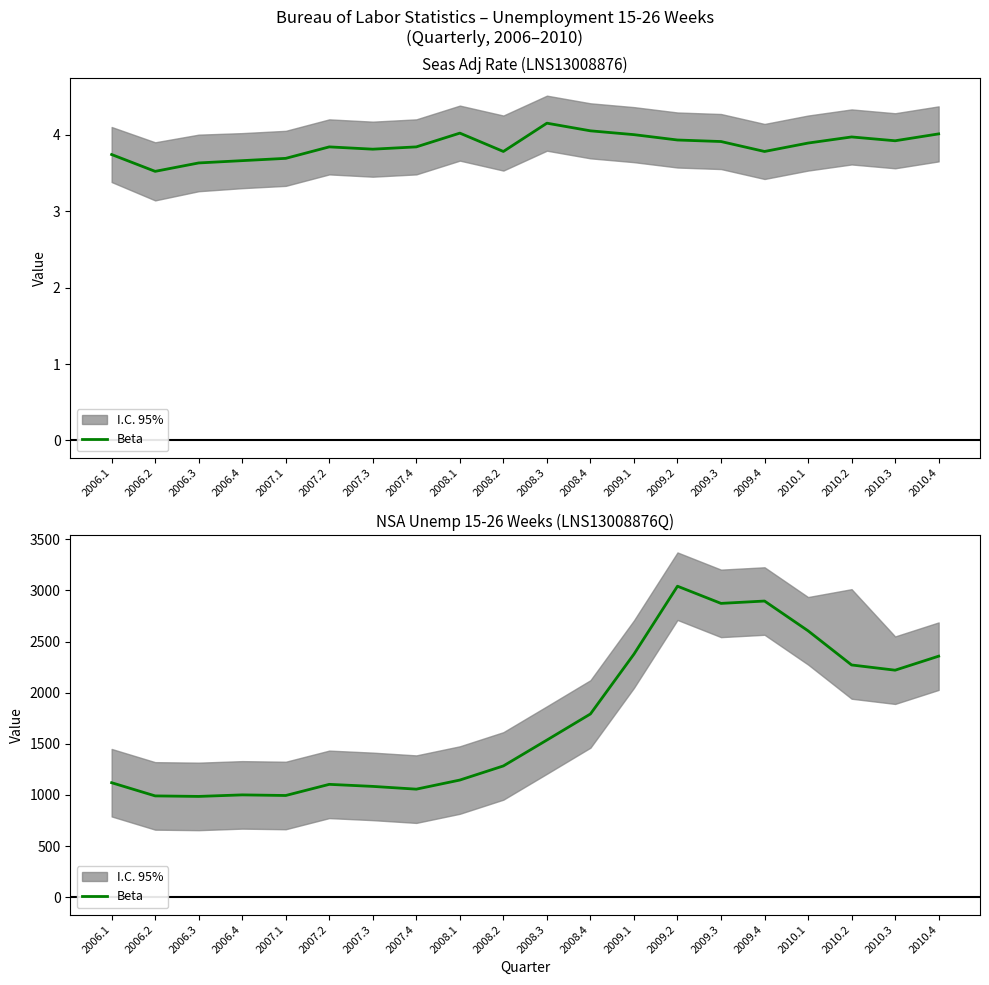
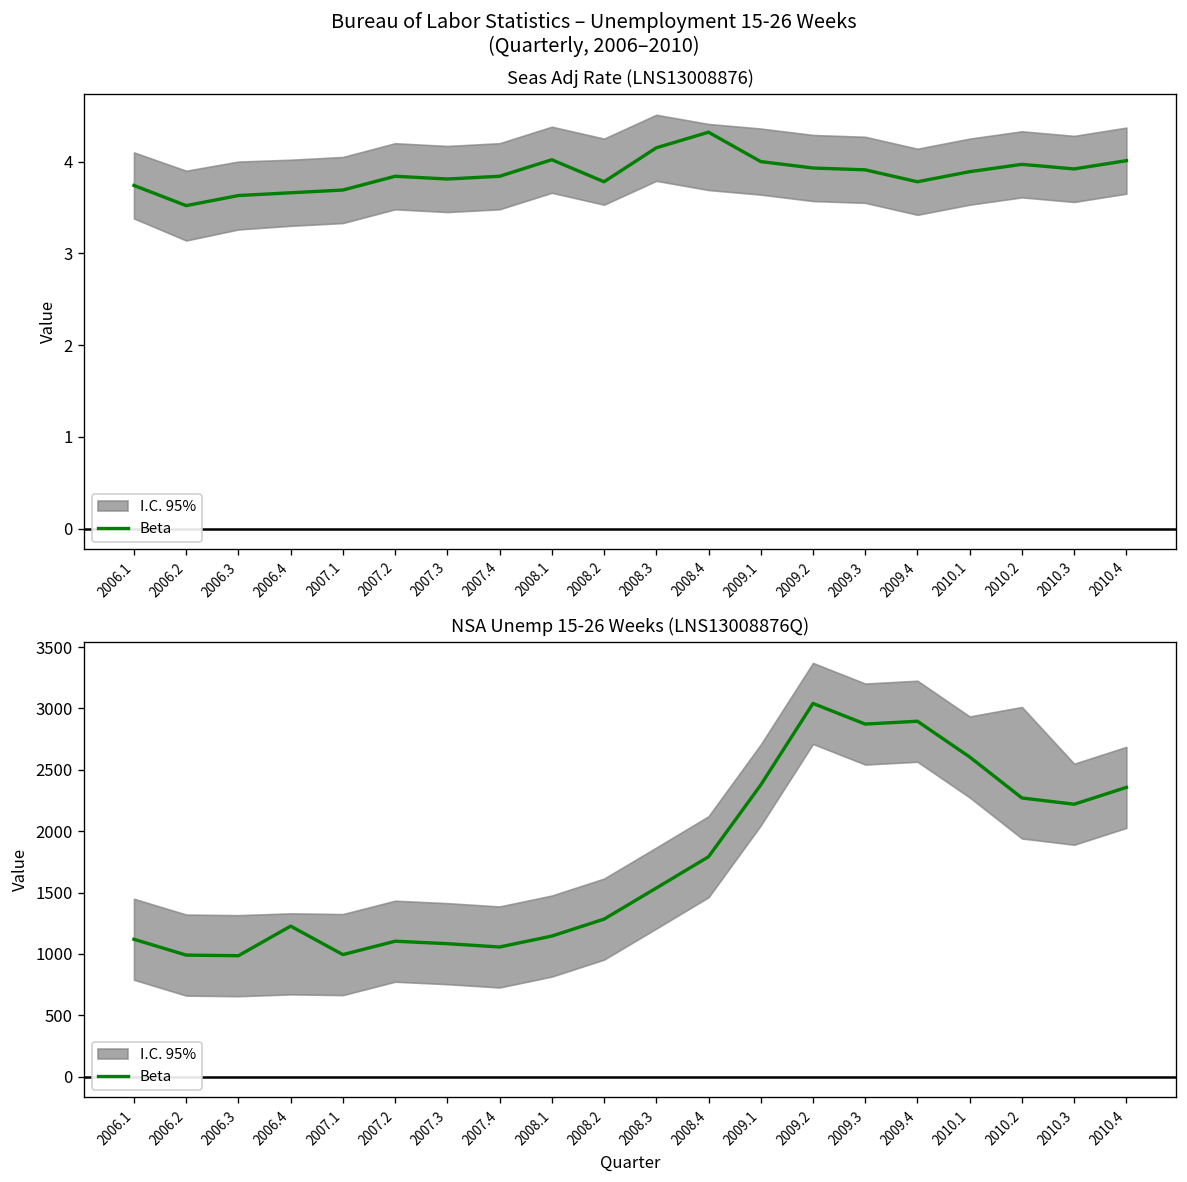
Seas Adj Rate (LNS13008876), Beta, 2008.4: 4.1 -> 4.3
NSA Unemp 15-26 Weeks (LNS13008876Q), Beta, 2006.4: 1000 -> 1230
